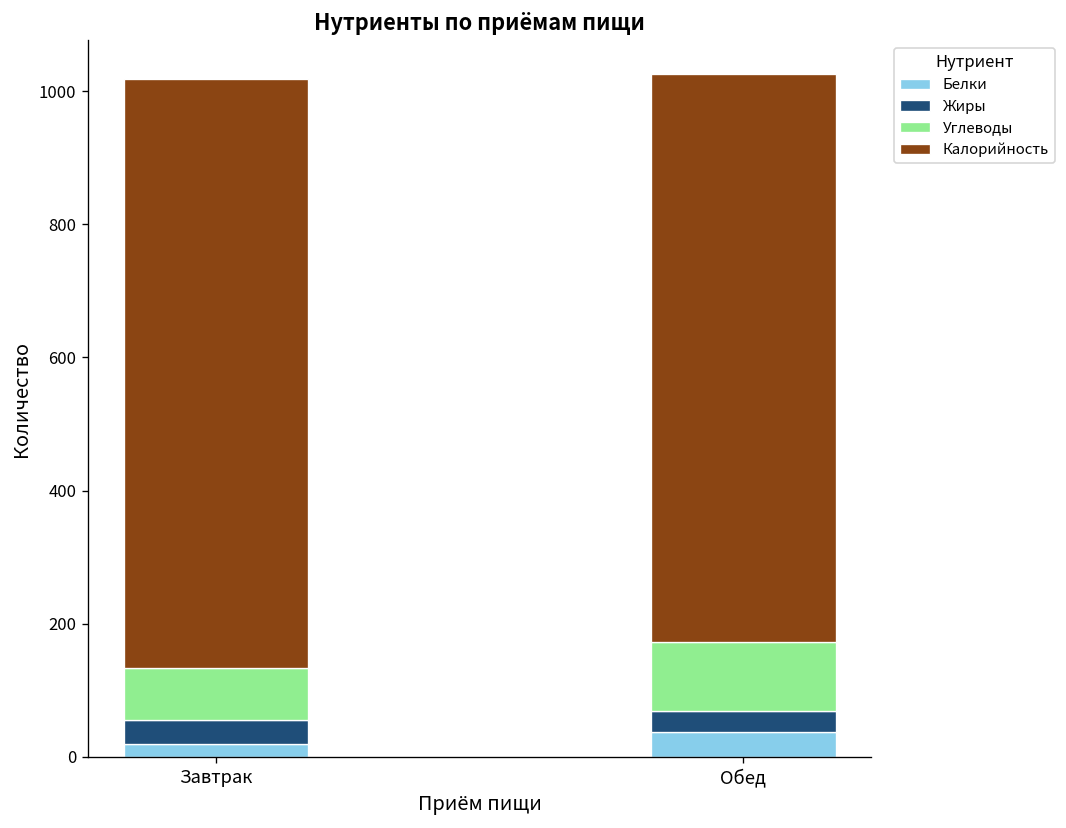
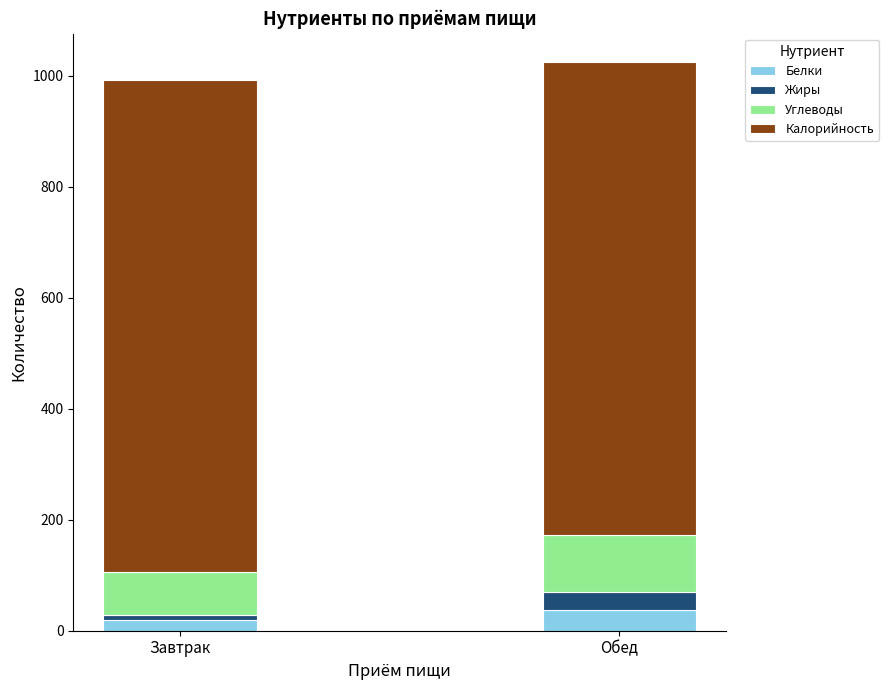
Жиры, Завтрак: 40 -> 10
